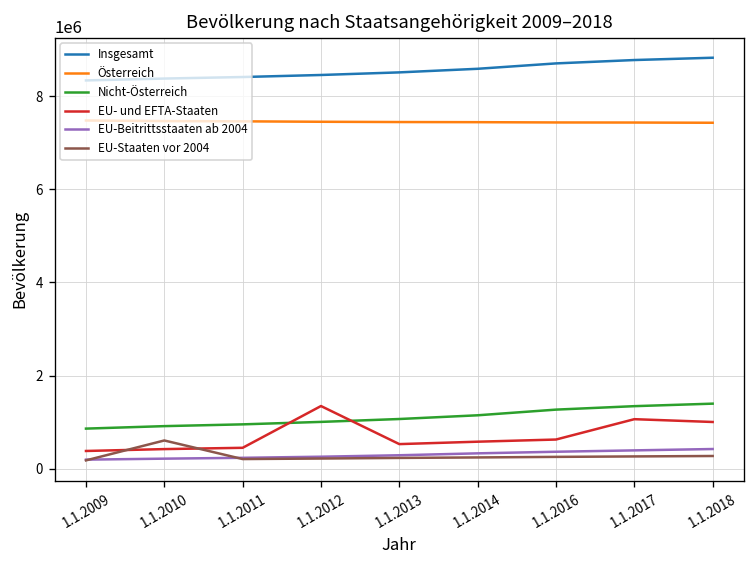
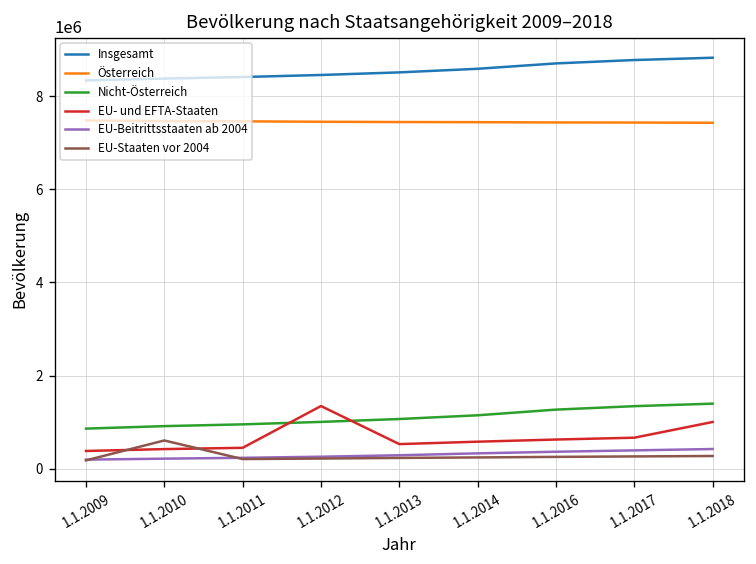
EU- und EFTA-Staaten, 1.1.2017: 1100000 -> 700000
